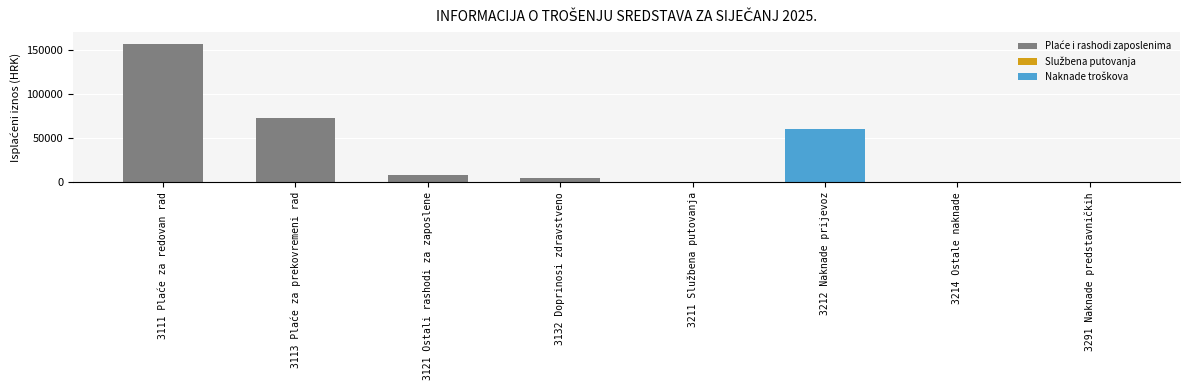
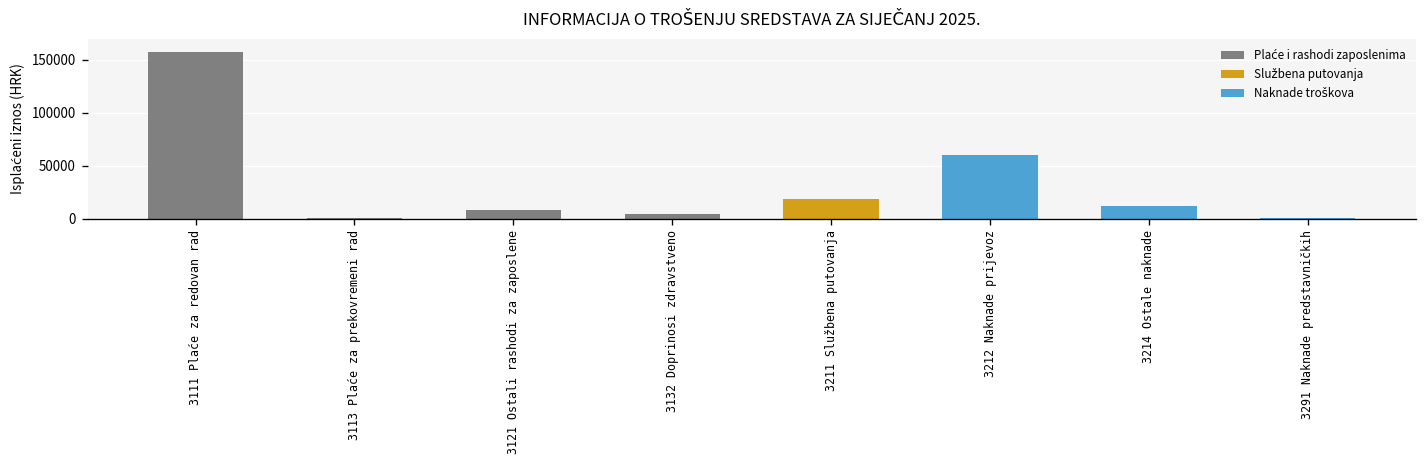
3113 Plaće za prekovremeni rad: 70000 -> 0
3211 Službena putovanja: 0 -> 20000
3214 Ostale naknade: 0 -> 10000
